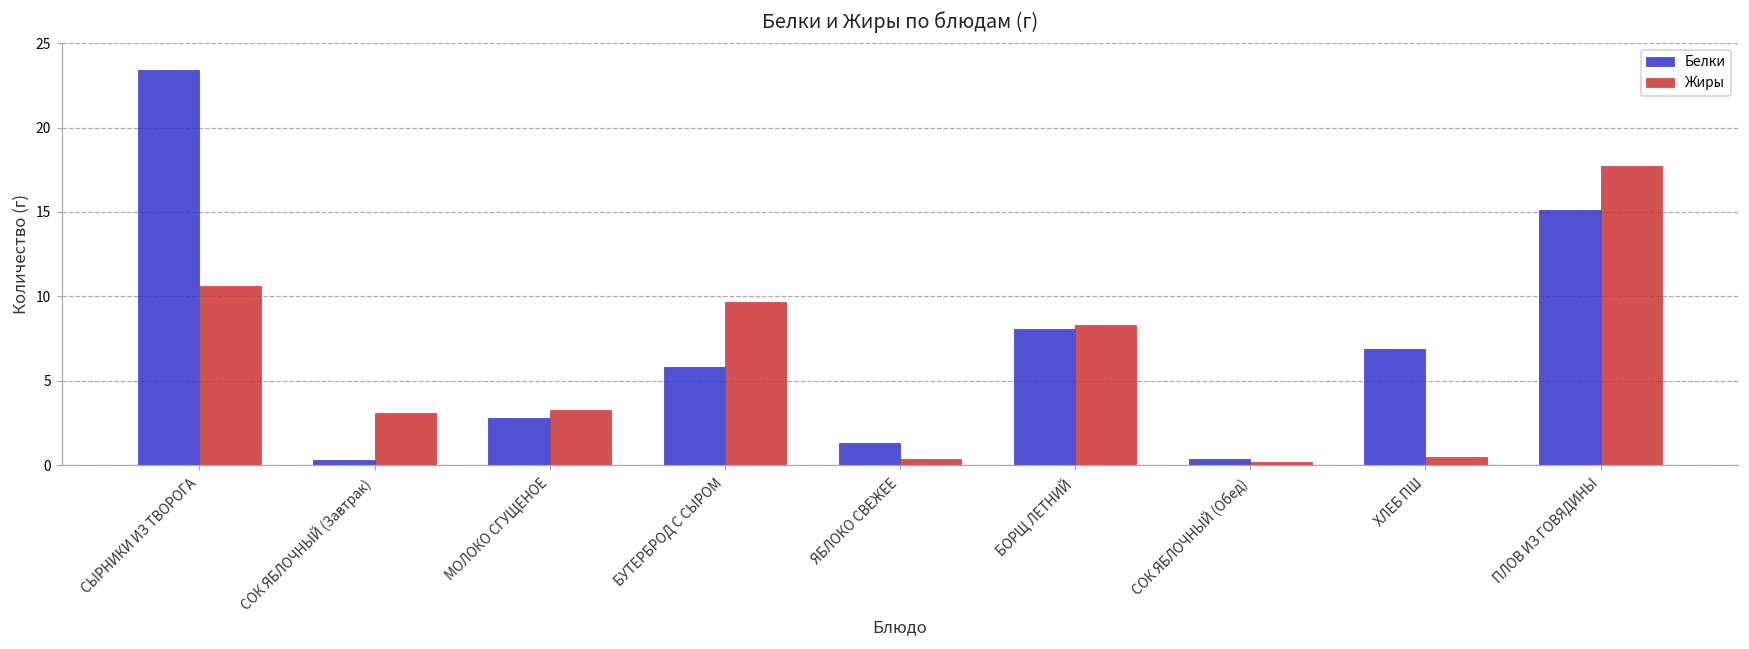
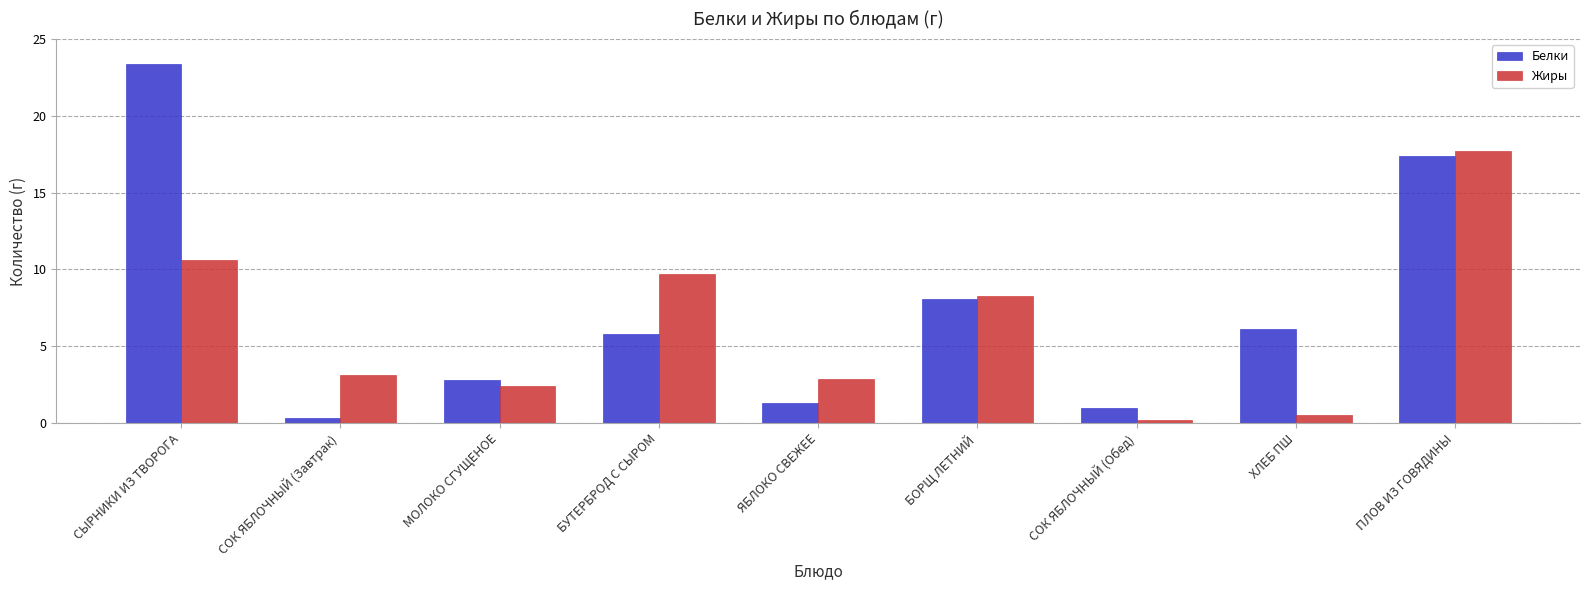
Жиры, МОЛОКО СГУЩЕНОЕ: 3.3 -> 2.4
Жиры, ЯБЛОКО СВЕЖЕЕ: 0.4 -> 2.9
Белки, СОК ЯБЛОЧНЫЙ (Обед): 0.4 -> 1.0
Белки, ХЛЕБ ПШ: 6.9 -> 6.1
Белки, ПЛОВ ИЗ ГОВЯДИНЫ: 15.1 -> 17.4
